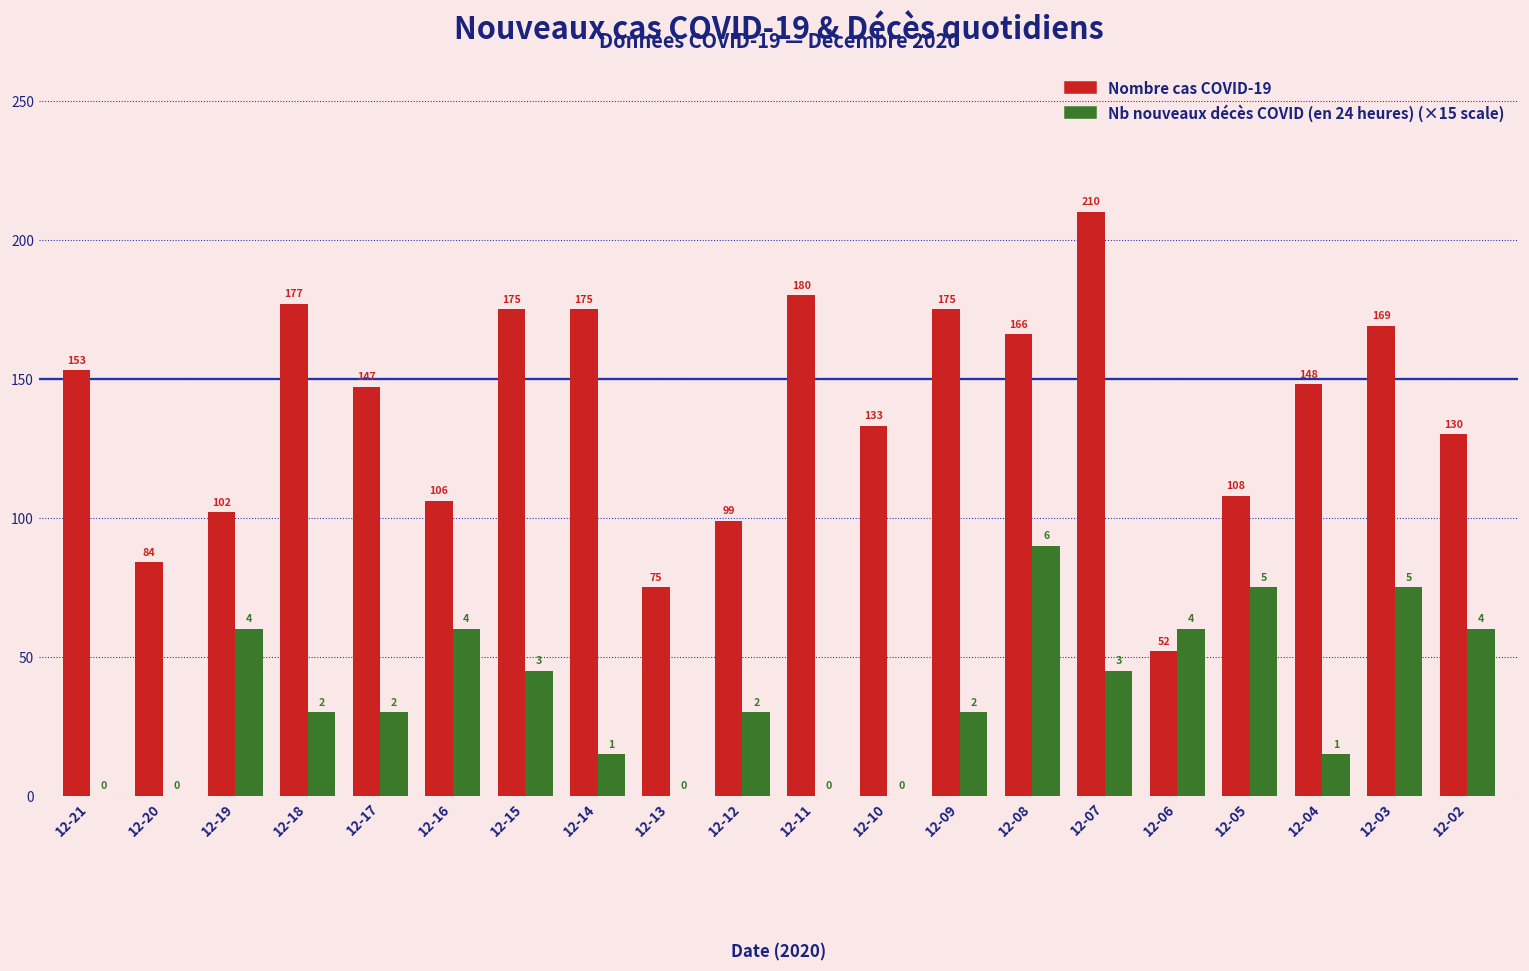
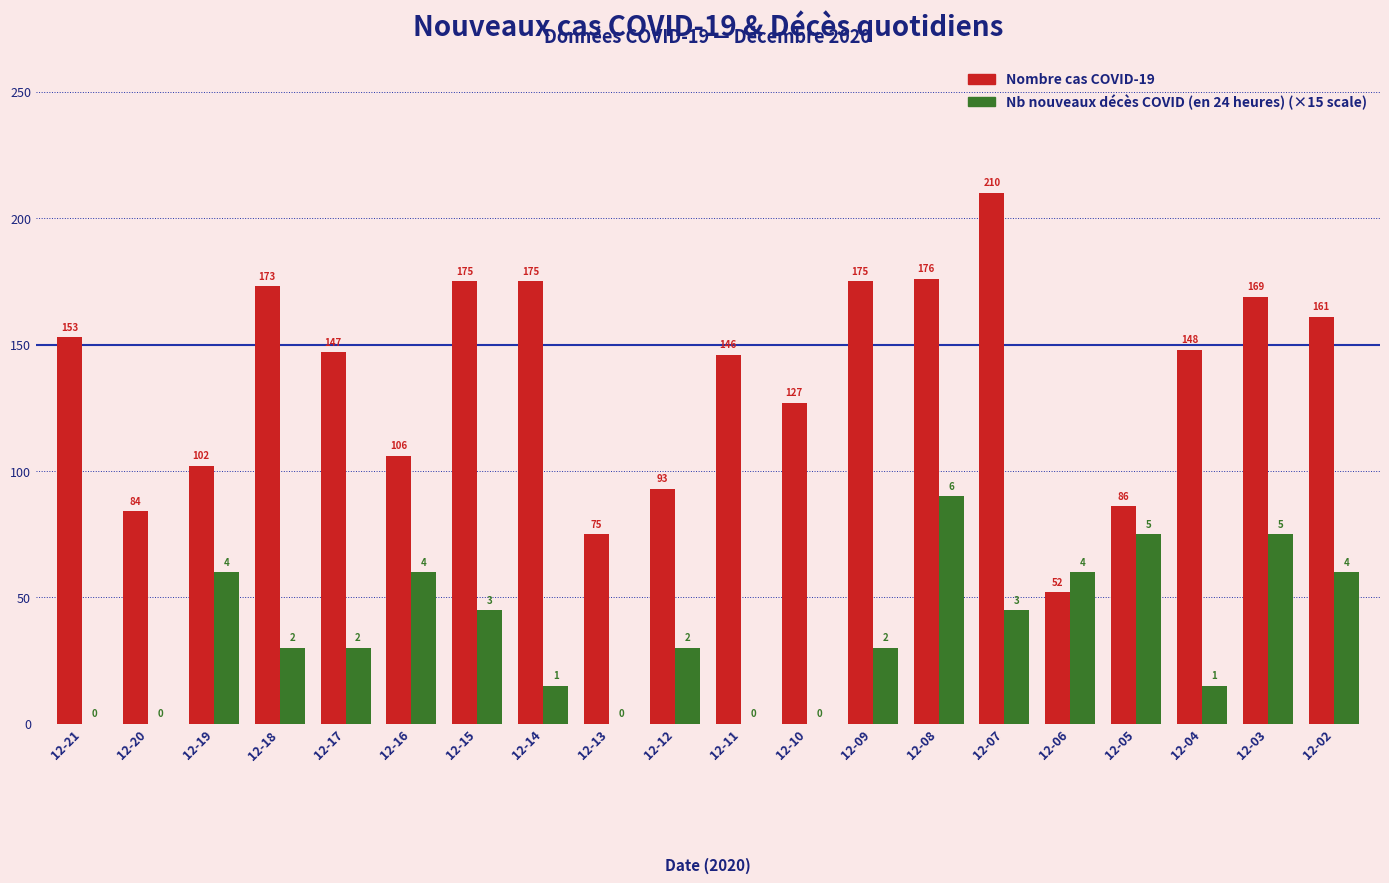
Nombre cas COVID-19, 12-18: 177 -> 173
Nombre cas COVID-19, 12-12: 99 -> 93
Nombre cas COVID-19, 12-11: 180 -> 146
Nombre cas COVID-19, 12-10: 133 -> 127
Nombre cas COVID-19, 12-08: 166 -> 176
Nombre cas COVID-19, 12-05: 108 -> 86
Nombre cas COVID-19, 12-02: 130 -> 161
